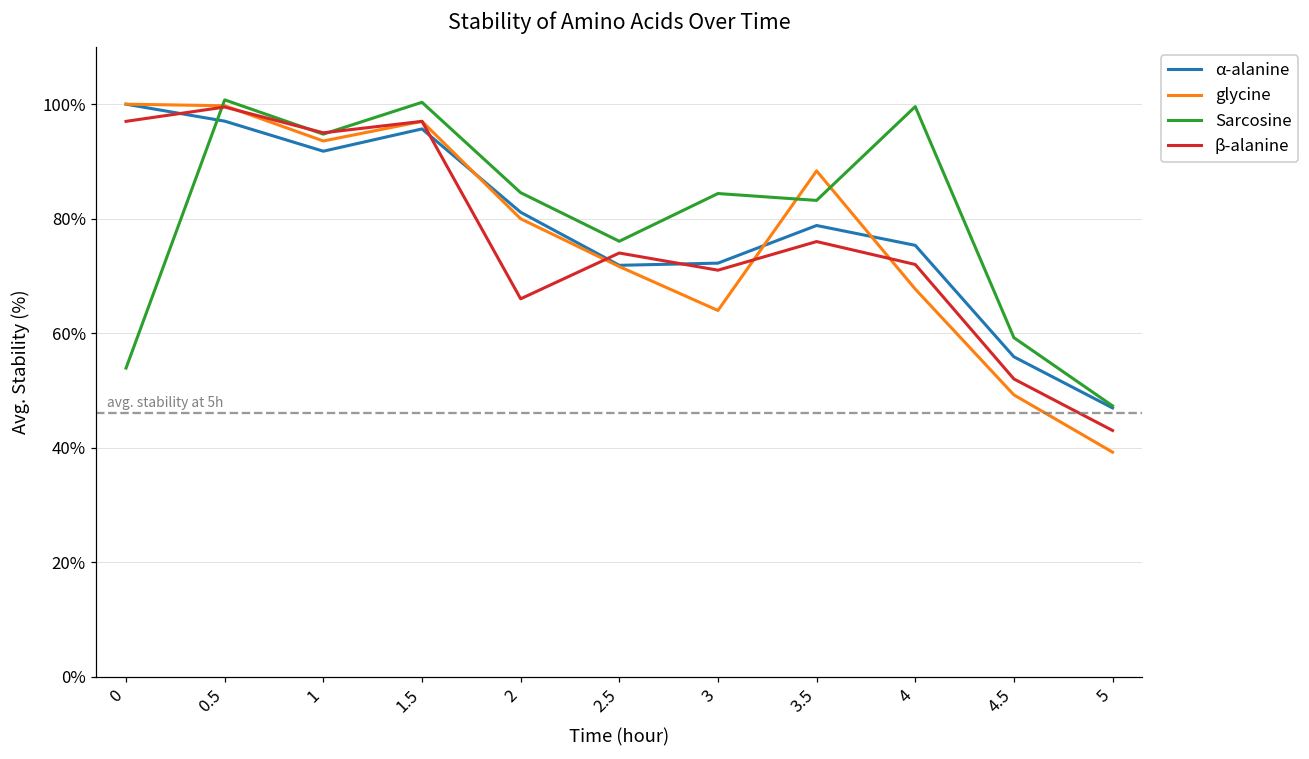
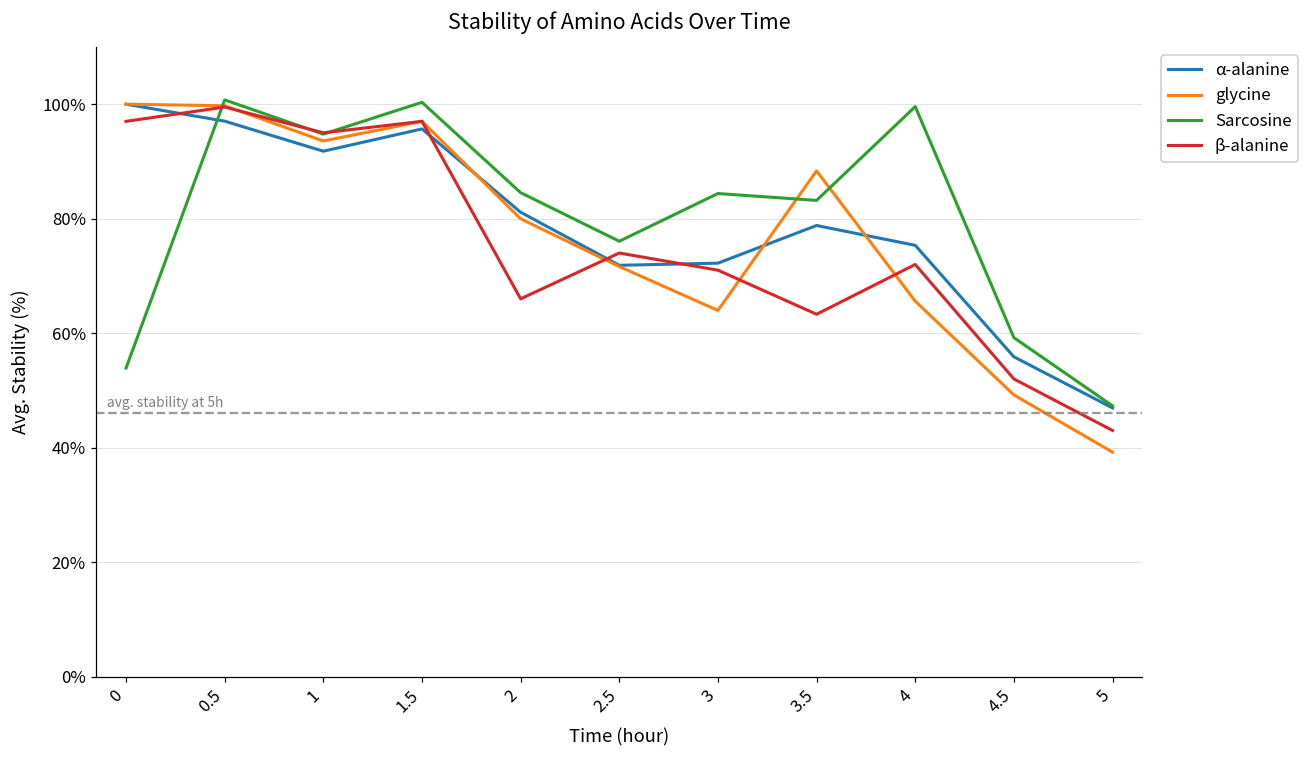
β-alanine, 3.5: 76% -> 63%
glycine, 4: 68% -> 66%
